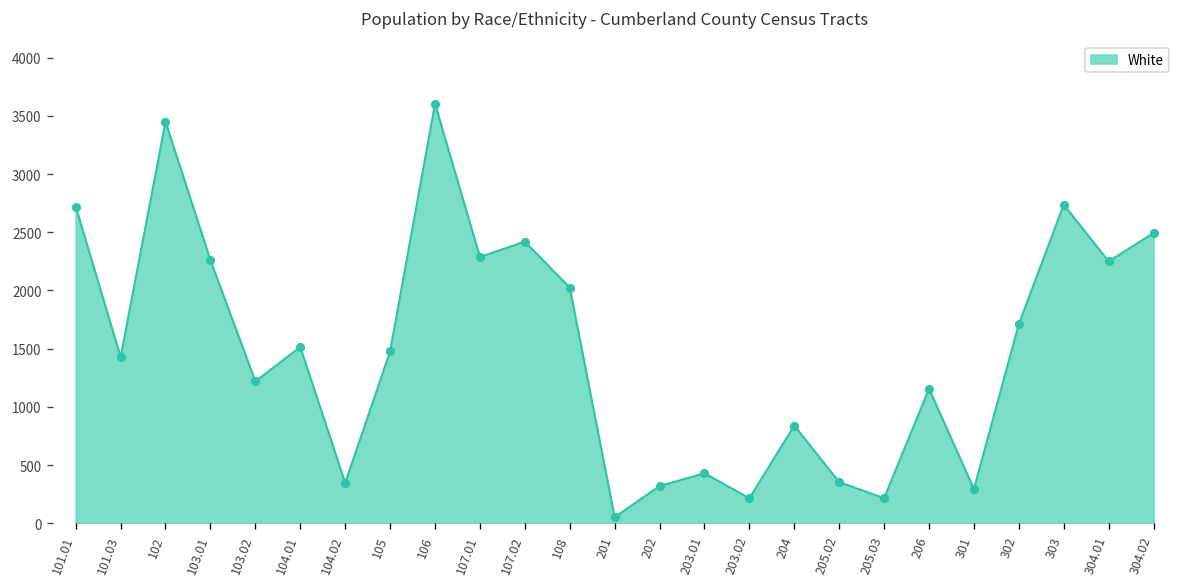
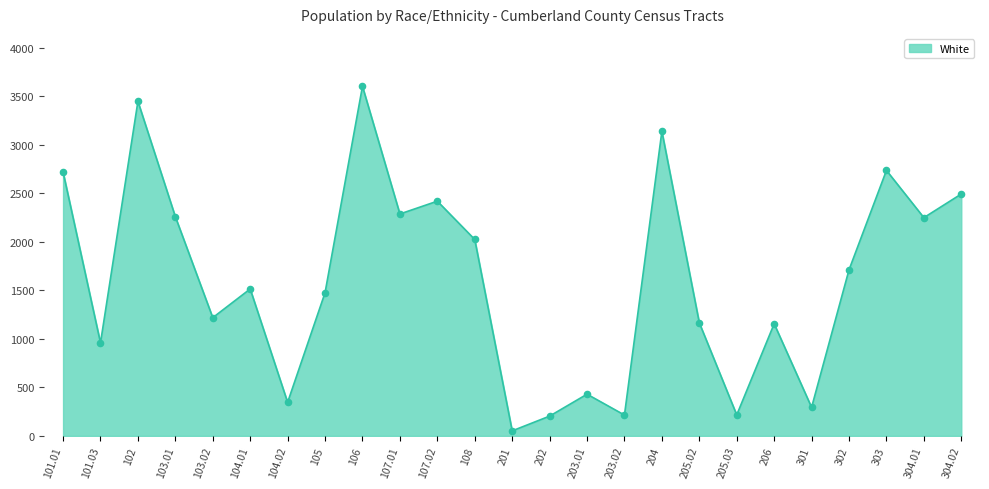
101.03: 1400 -> 1000
202: 300 -> 200
204: 800 -> 3100
205.02: 400 -> 1200
